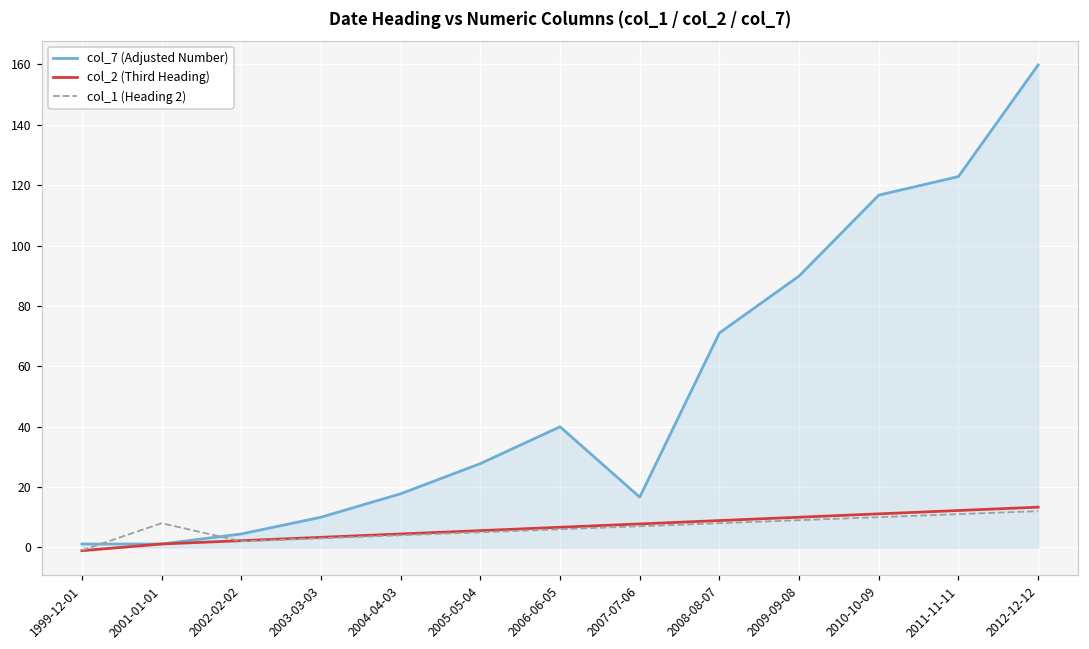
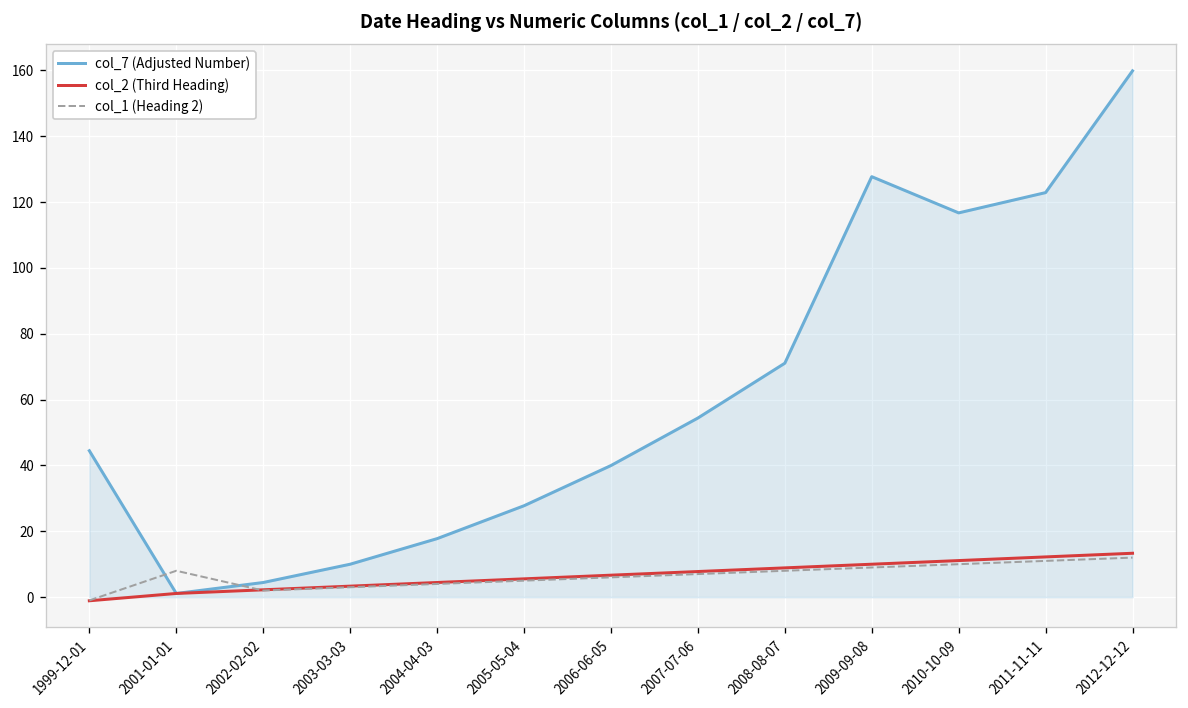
col_7 (Adjusted Number), 1999-12-01: 1 -> 44
col_7 (Adjusted Number), 2007-07-06: 17 -> 54
col_7 (Adjusted Number), 2009-09-08: 90 -> 128
